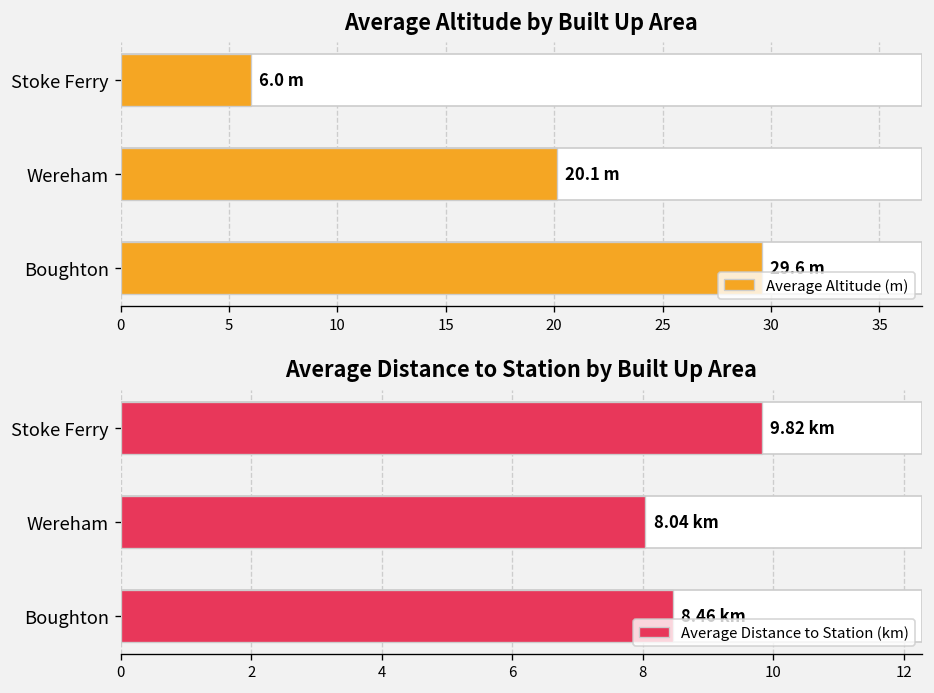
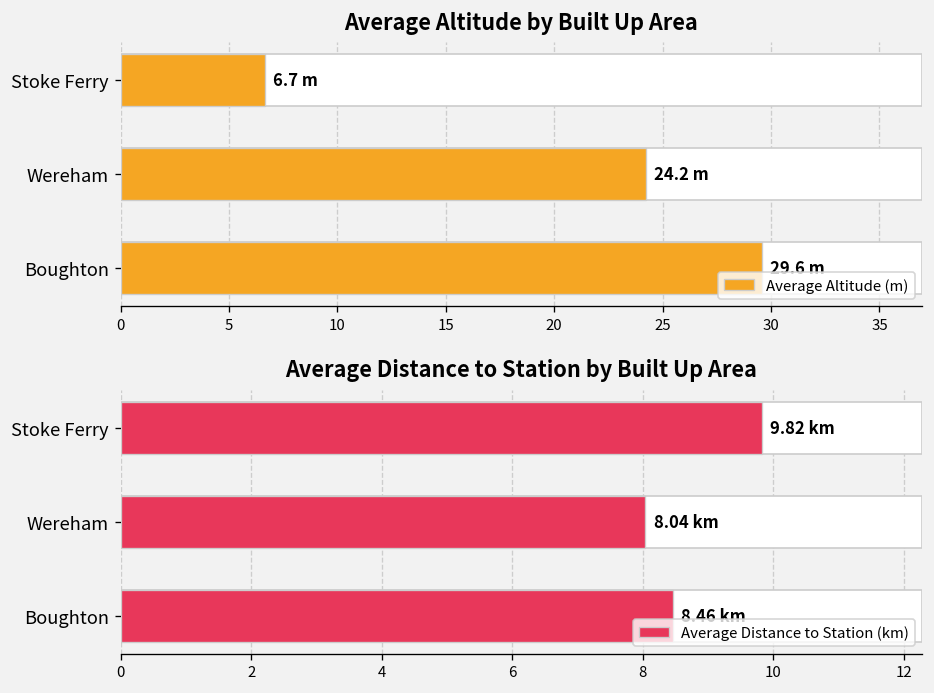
Average Altitude by Built Up Area, Average Altitude (m), Stoke Ferry: 6.0 -> 6.7
Average Altitude by Built Up Area, Average Altitude (m), Wereham: 20.1 -> 24.2
